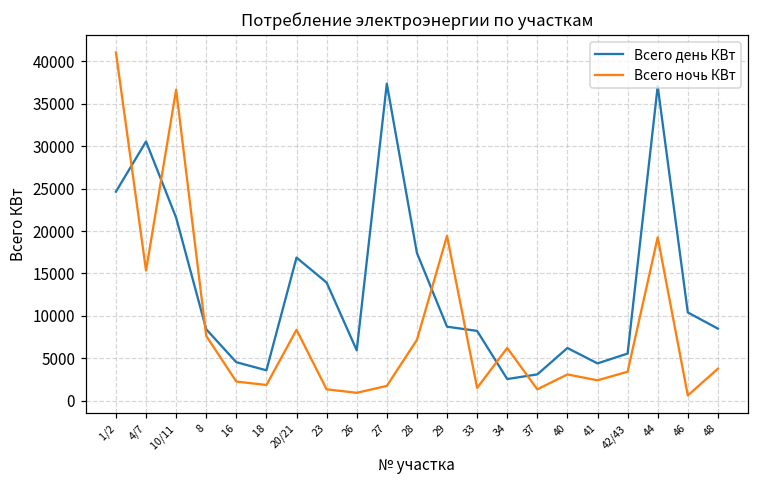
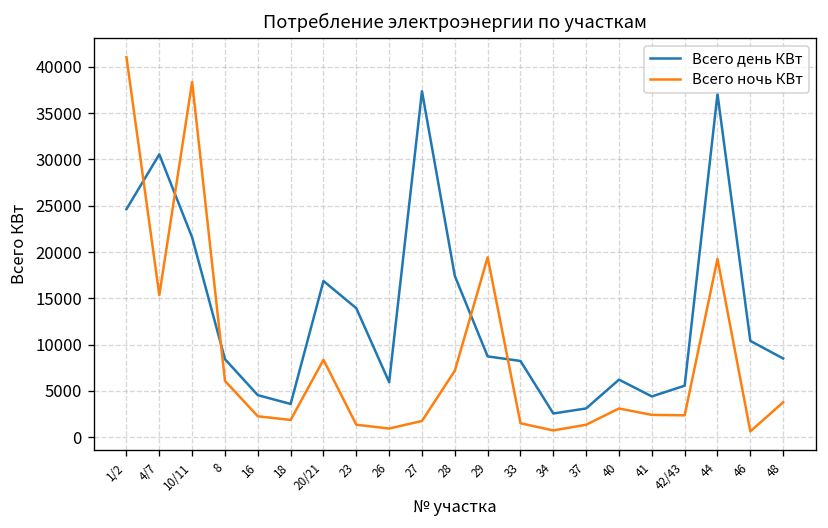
Всего ночь КВт, 10/11: 37000 -> 38000
Всего ночь КВт, 8: 8000 -> 6000
Всего ночь КВт, 34: 6000 -> 1000
Всего ночь КВт, 42/43: 3000 -> 2000
